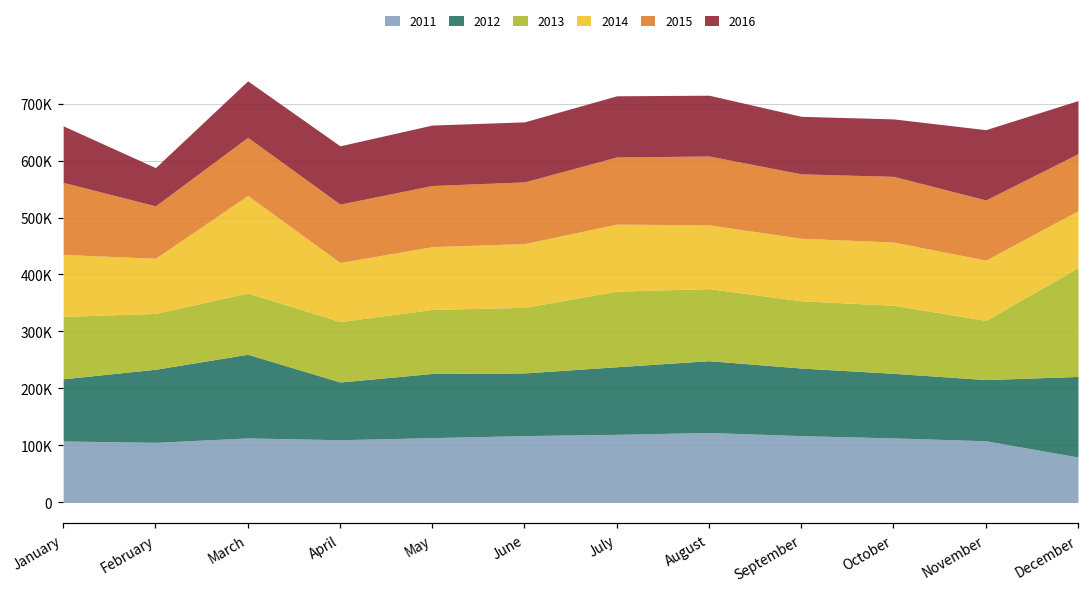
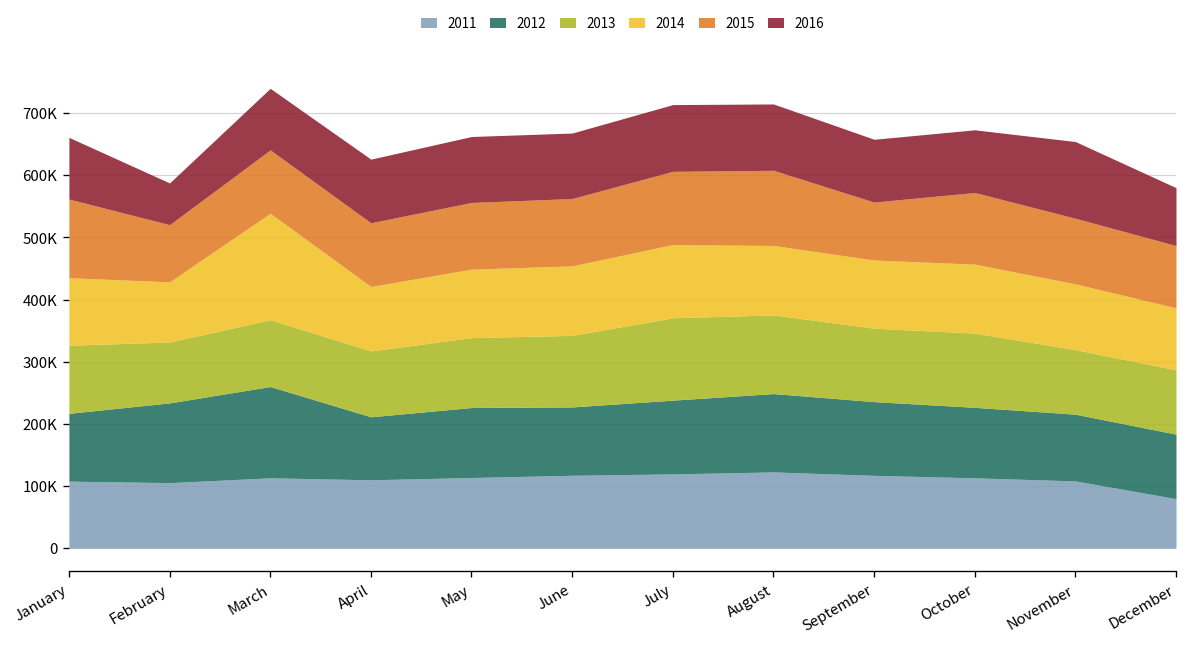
2015, September: 110000 -> 90000
2012, December: 140000 -> 100000
2013, December: 190000 -> 100000
